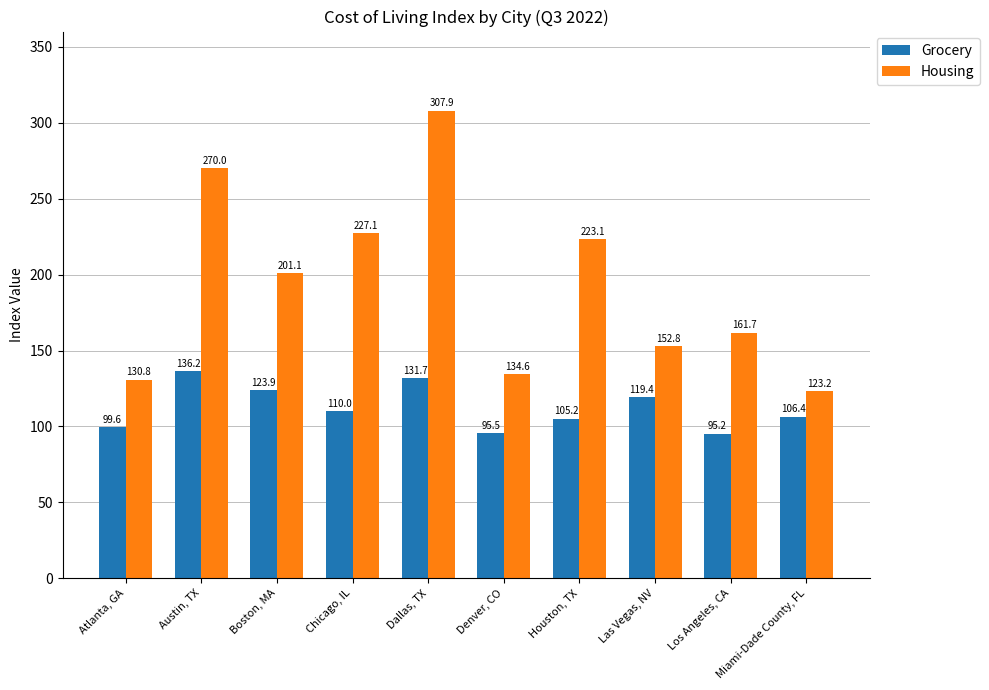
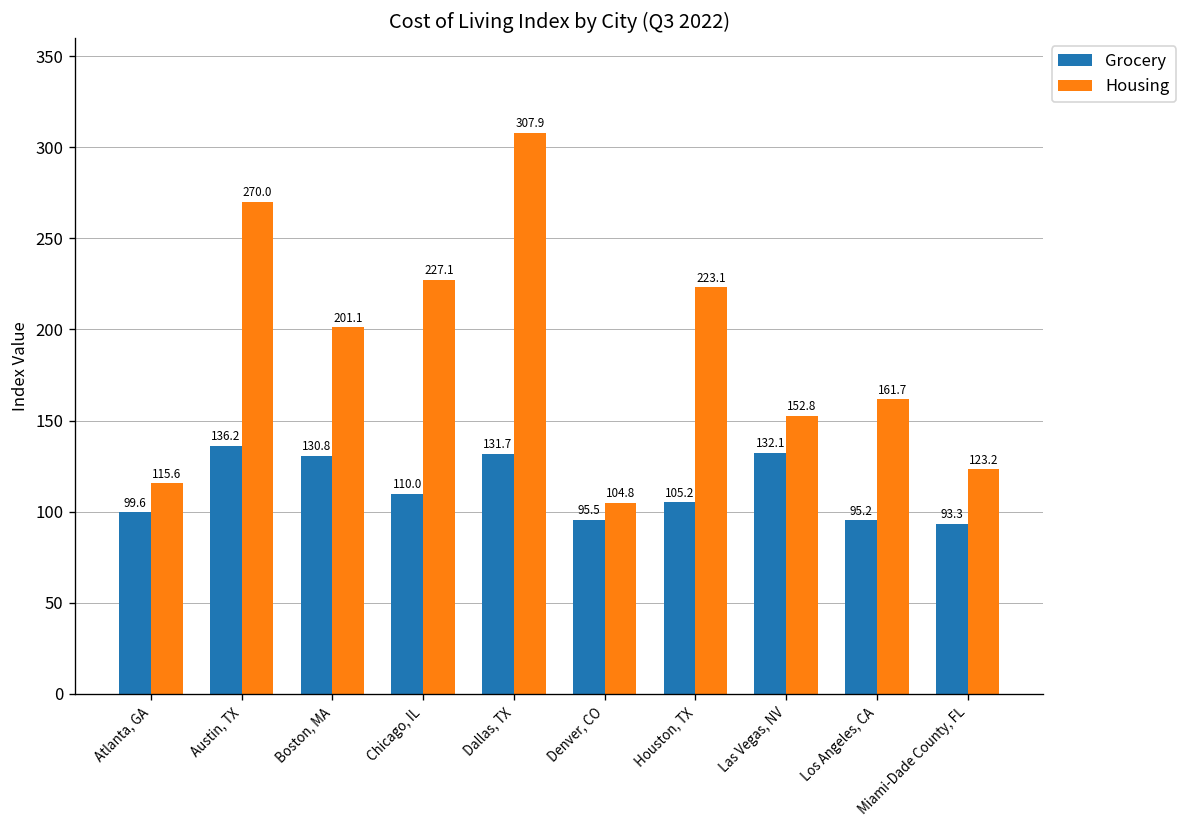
Housing, Atlanta, GA: 130.8 -> 115.6
Grocery, Boston, MA: 123.9 -> 130.8
Housing, Denver, CO: 134.6 -> 104.8
Grocery, Las Vegas, NV: 119.4 -> 132.1
Grocery, Miami-Dade County, FL: 106.4 -> 93.3
